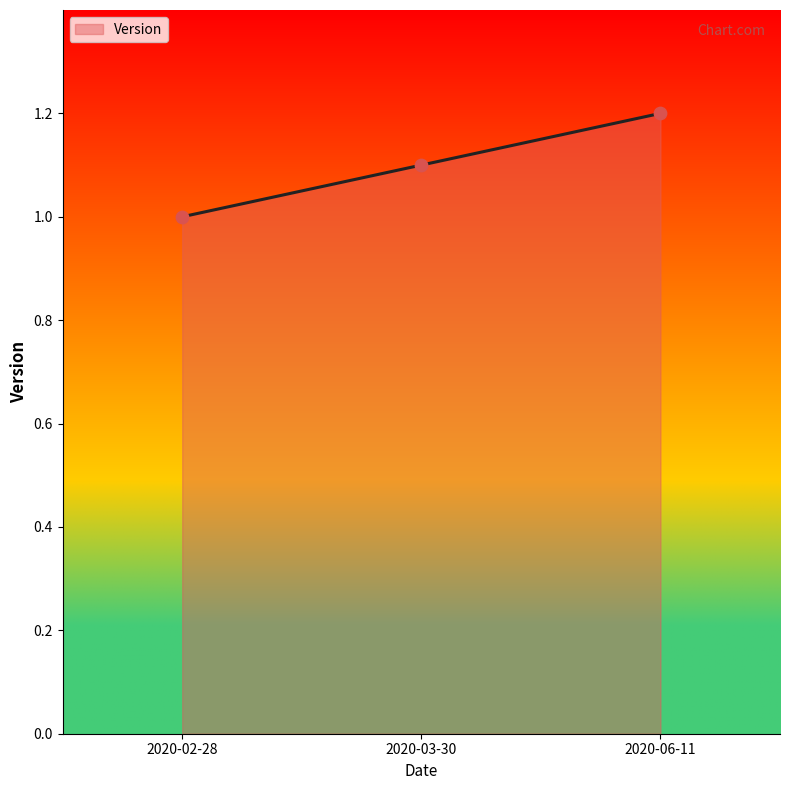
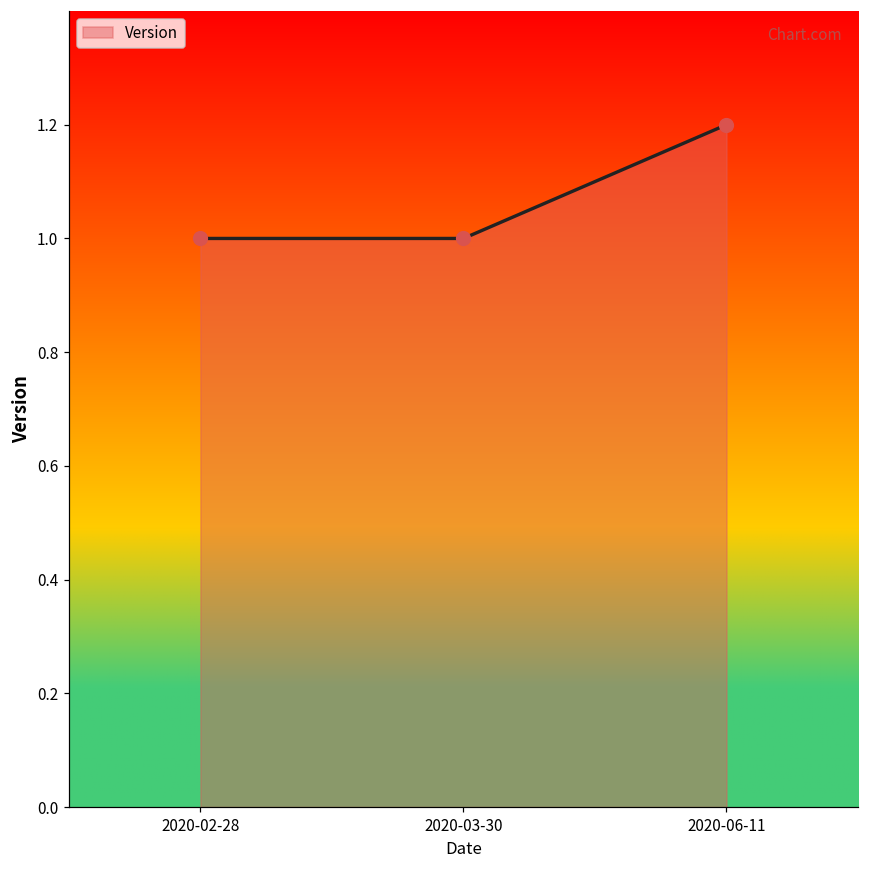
2020-03-30: 1.1 -> 1.0
